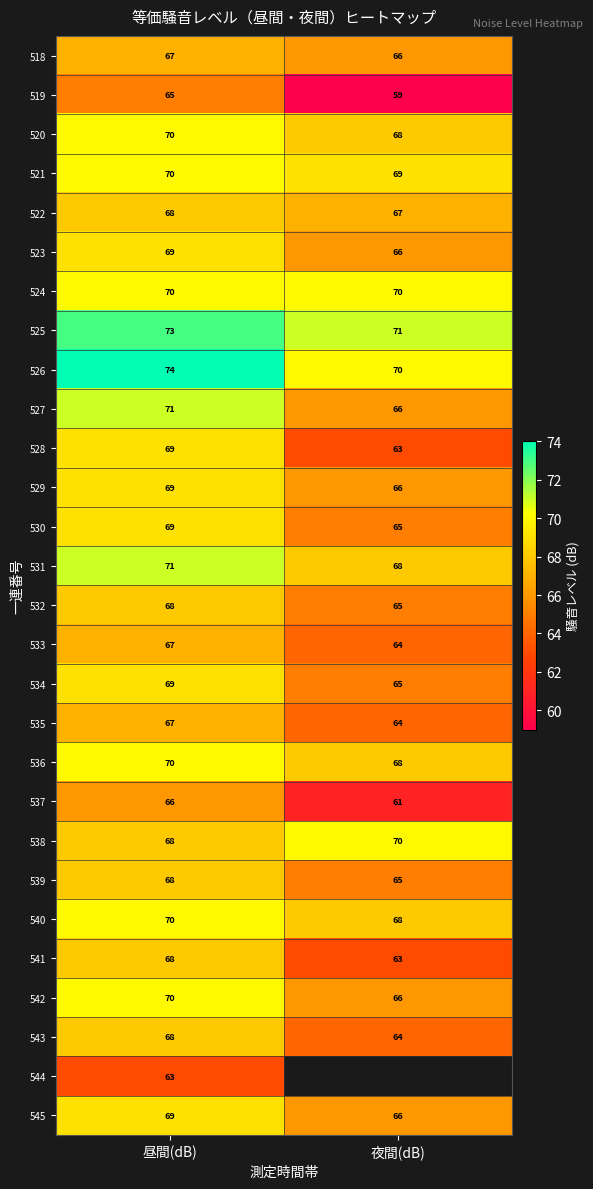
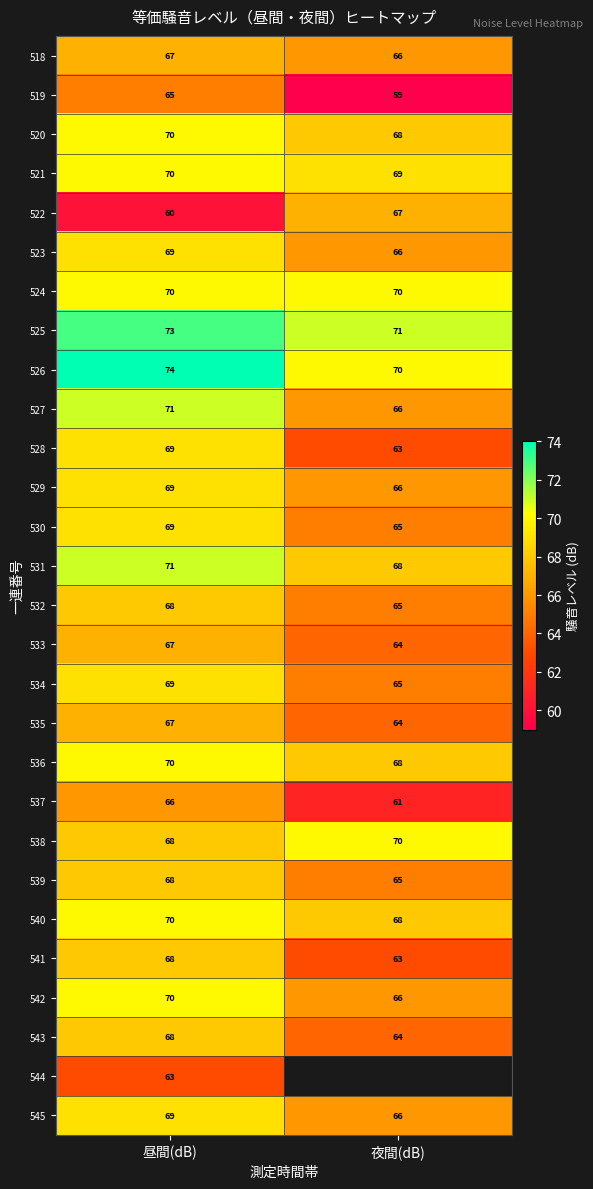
522, 昼間(dB): 68 -> 60
